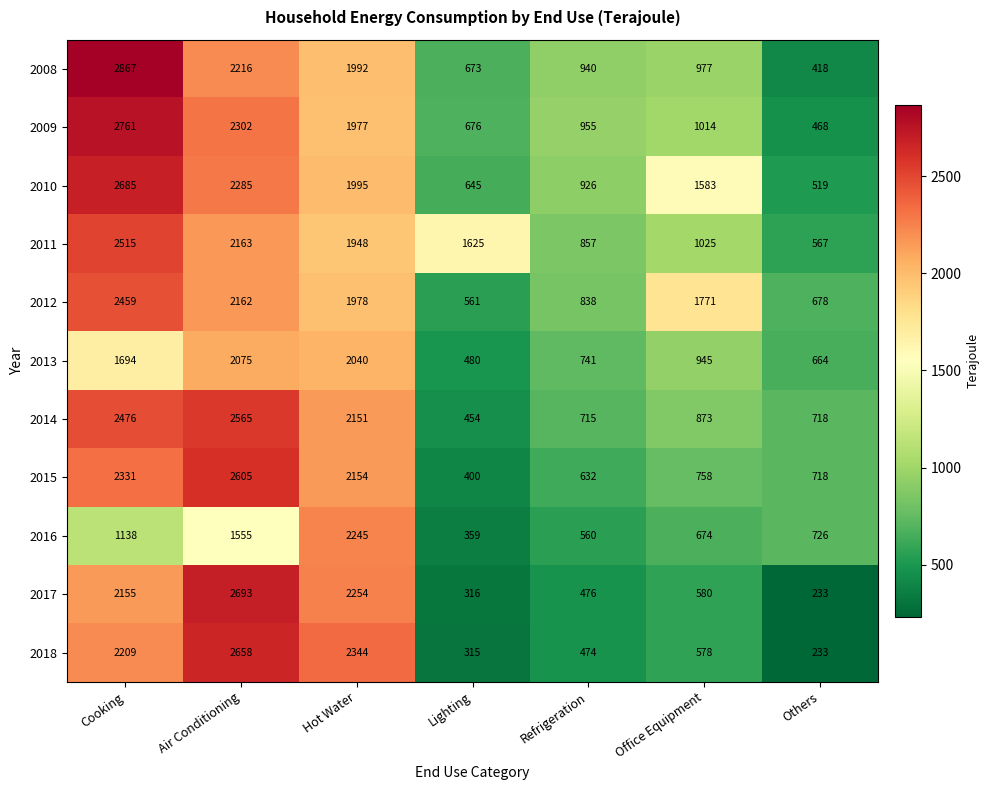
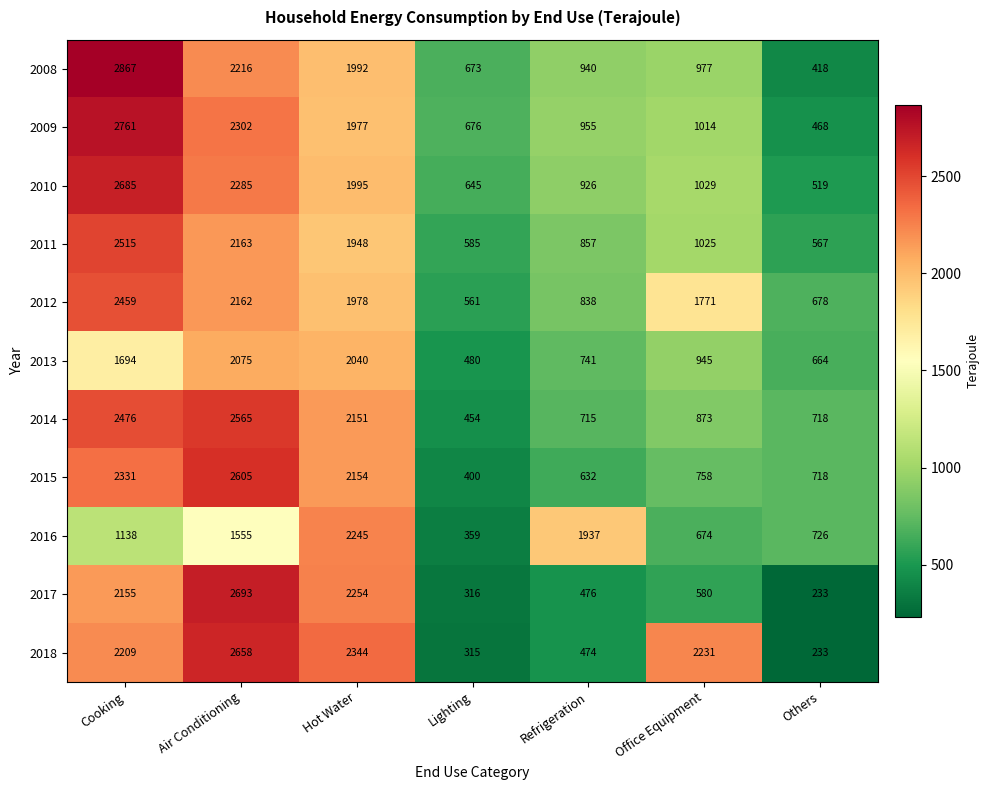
2010, Office Equipment: 1583 -> 1029
2011, Lighting: 1625 -> 585
2016, Refrigeration: 560 -> 1937
2018, Office Equipment: 578 -> 2231
